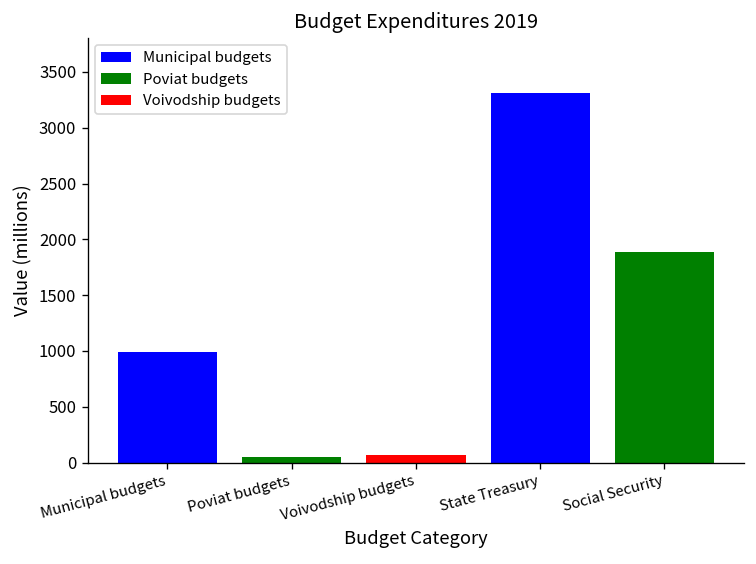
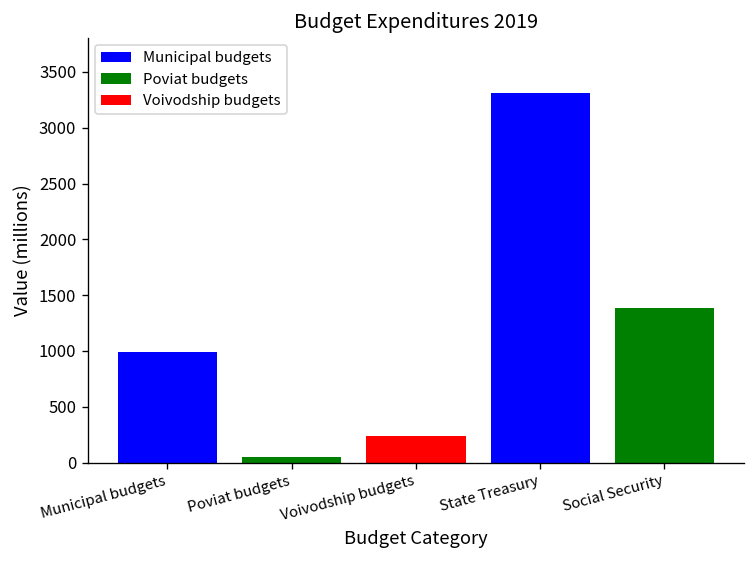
Voivodship budgets: 100 -> 200
Social Security: 1900 -> 1400
